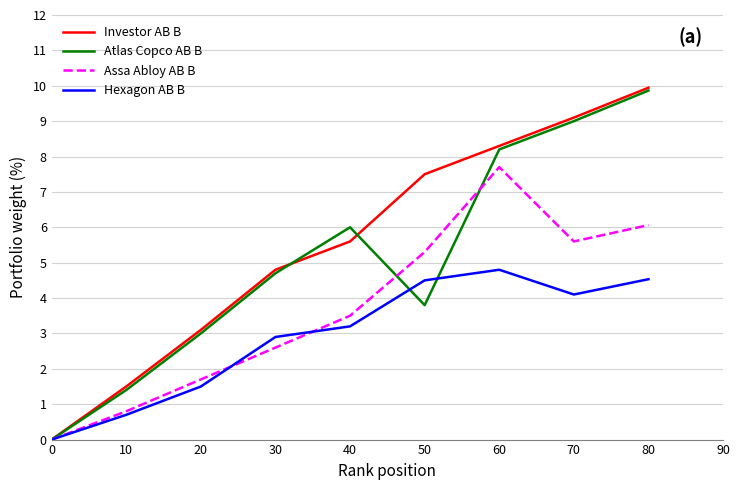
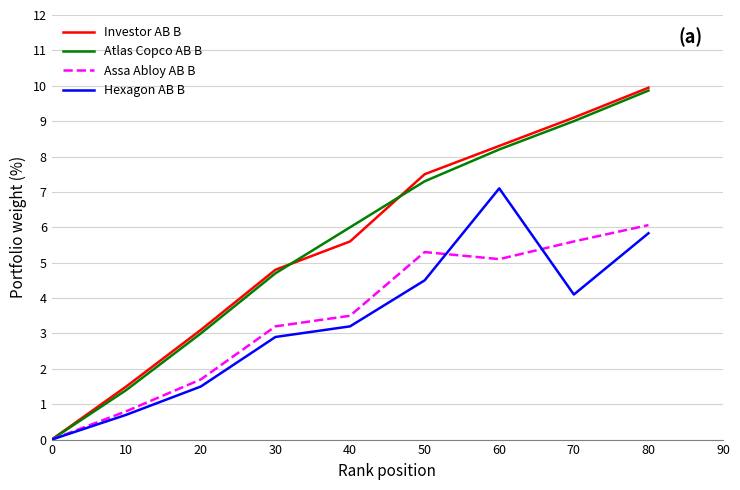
Assa Abloy AB B, 30: 2.6 -> 3.2
Atlas Copco AB B, 50: 3.8 -> 7.3
Assa Abloy AB B, 60: 7.7 -> 5.1
Hexagon AB B, 60: 4.8 -> 7.1
Hexagon AB B, 80: 4.5 -> 5.8
